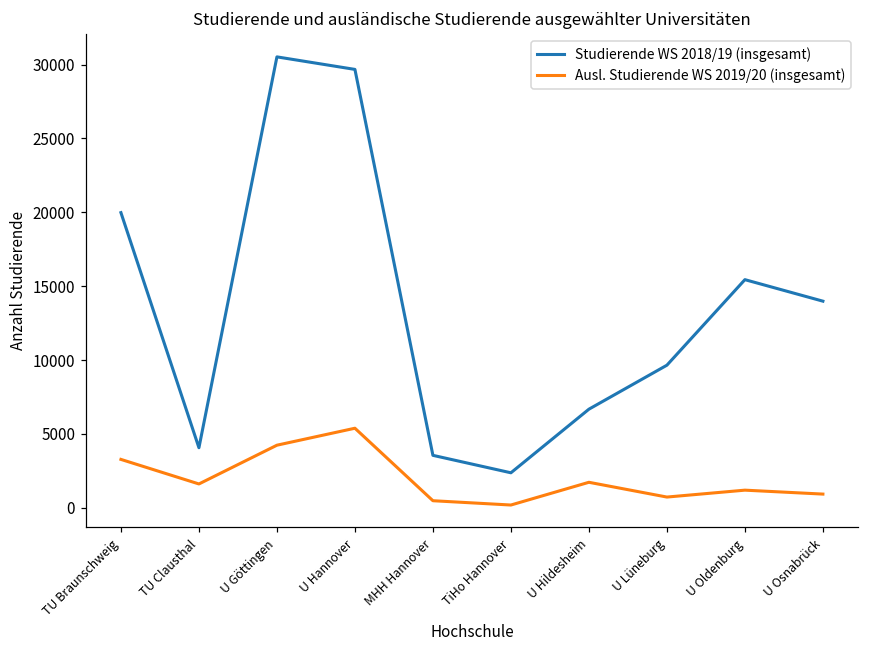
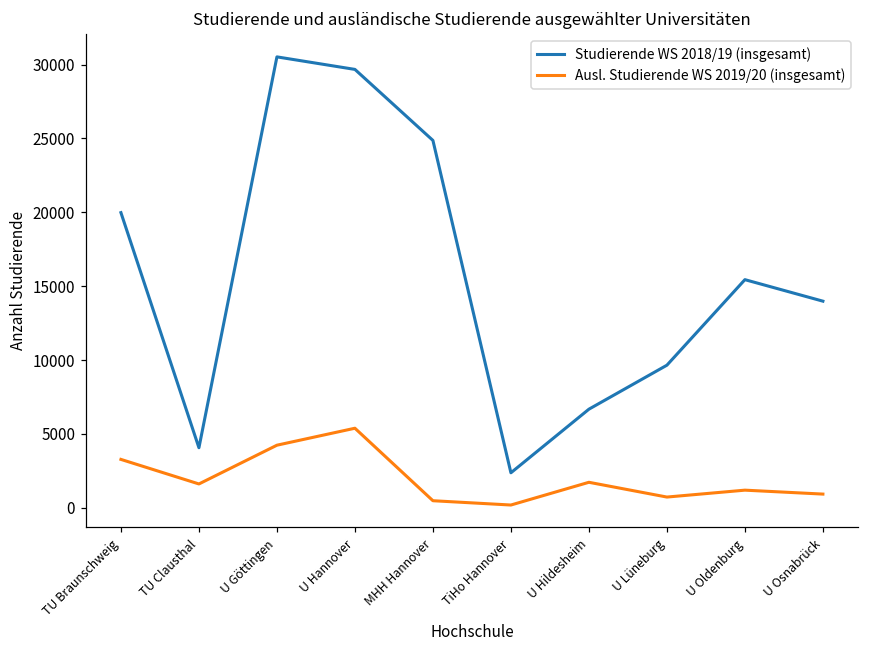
Studierende WS 2018/19 (insgesamt), MHH Hannover: 3600 -> 24900
